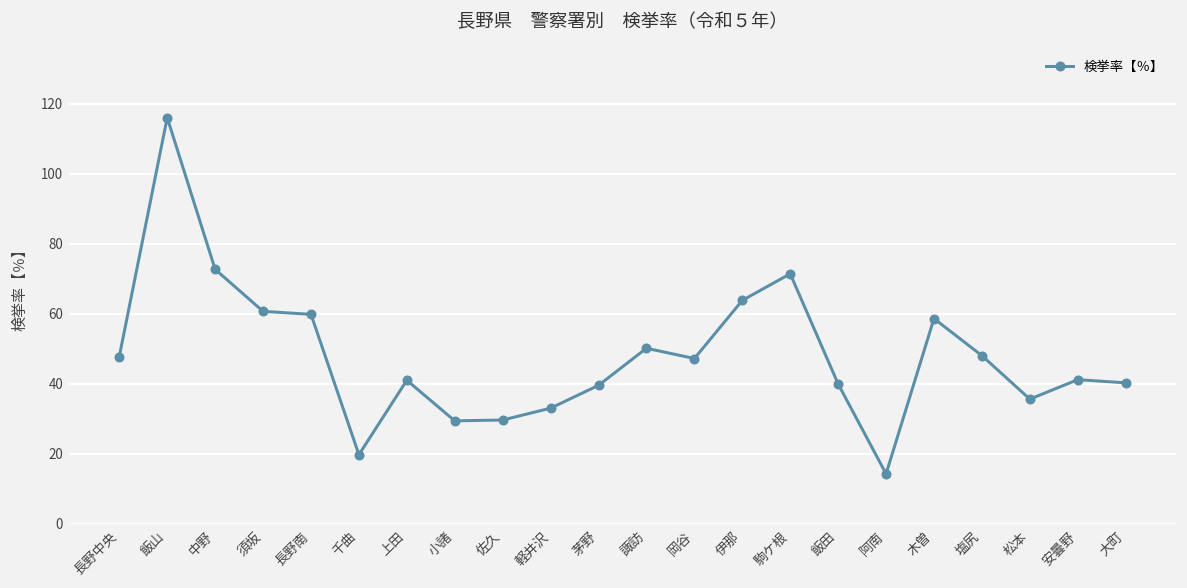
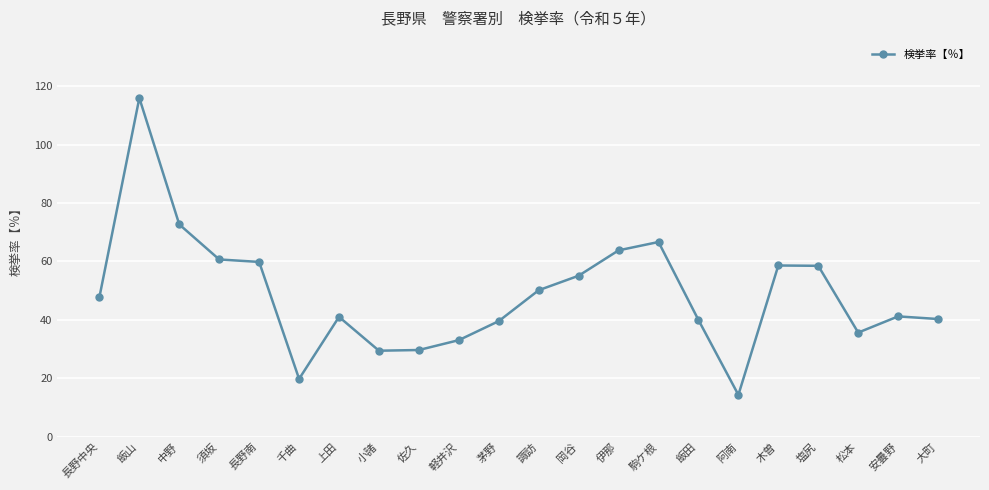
岡谷: 47 -> 55
駒ケ根: 71 -> 67
塩尻: 48 -> 59
